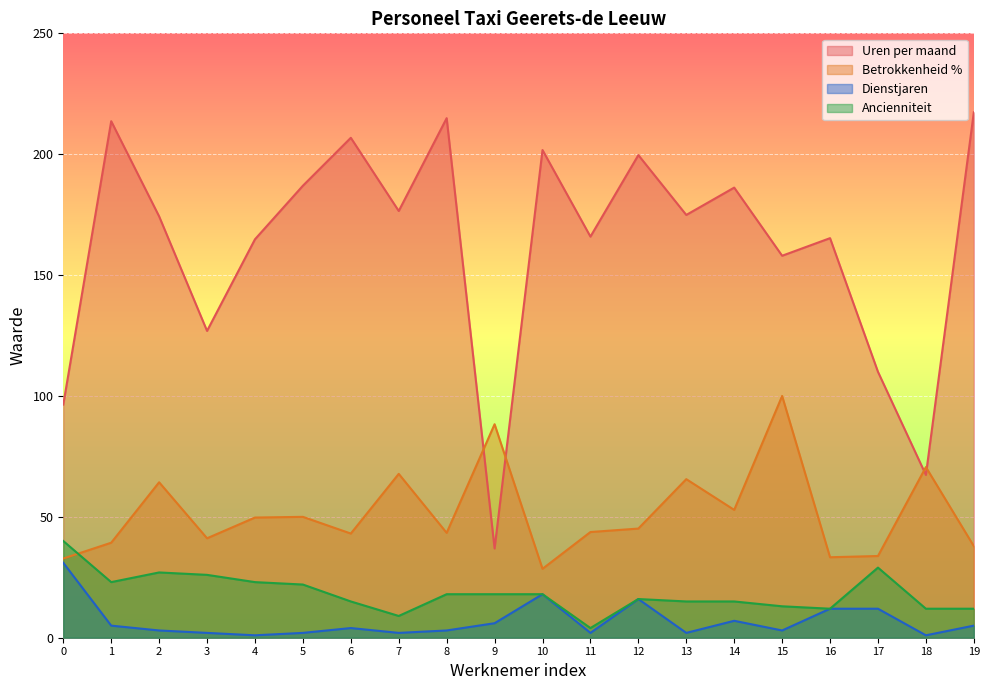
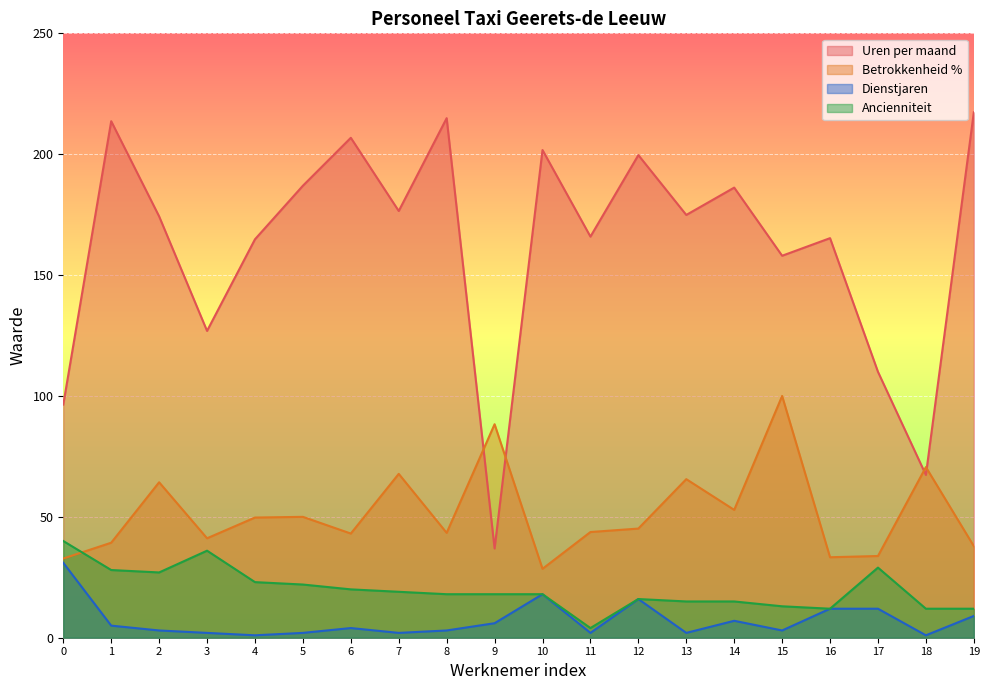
Ancienniteit, 1: 23 -> 28
Ancienniteit, 3: 26 -> 36
Ancienniteit, 6: 15 -> 20
Ancienniteit, 7: 9 -> 19
Dienstjaren, 19: 5 -> 9
